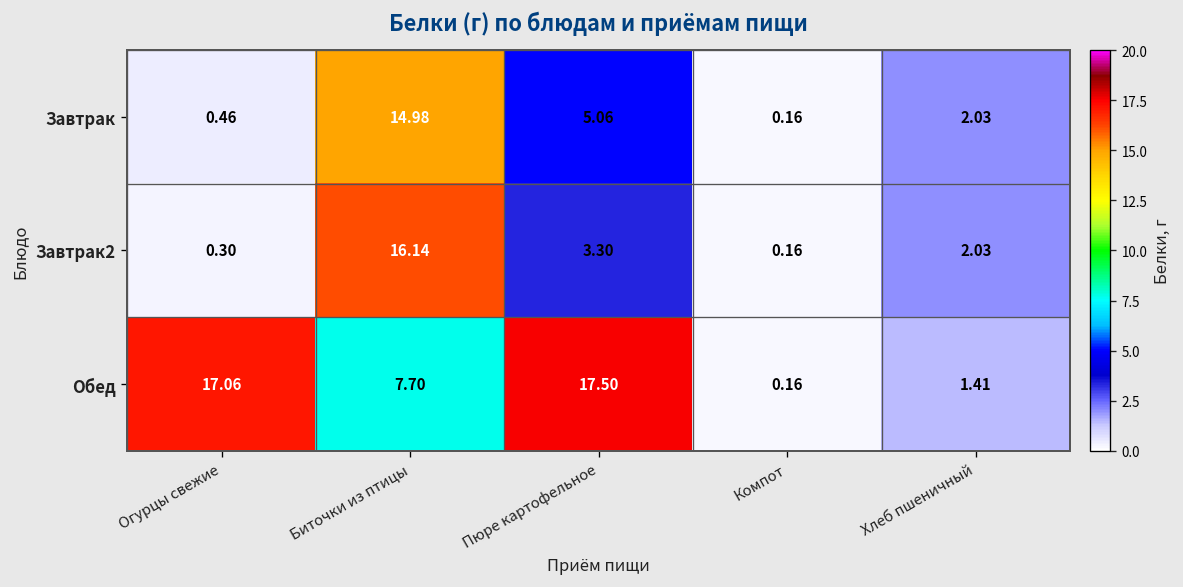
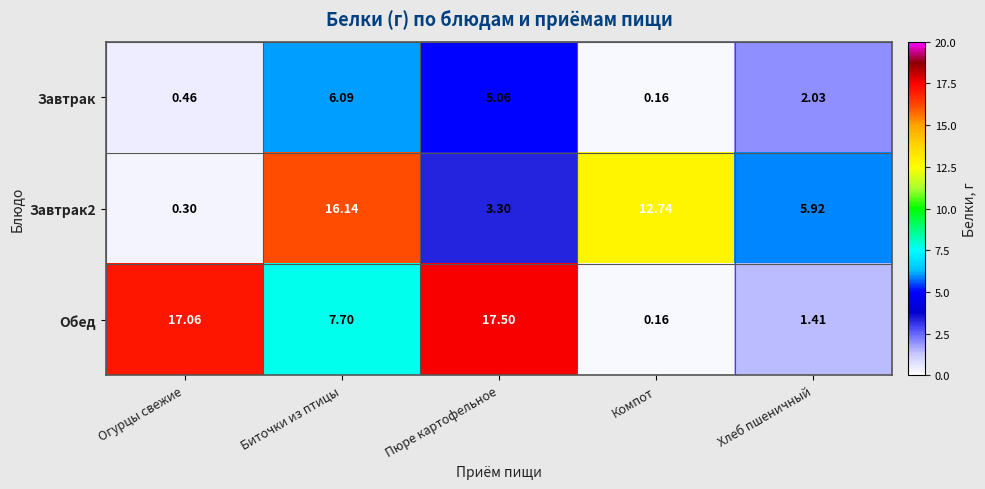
Завтрак, Биточки из птицы: 14.98 -> 6.09
Завтрак2, Компот: 0.16 -> 12.74
Завтрак2, Хлеб пшеничный: 2.03 -> 5.92
